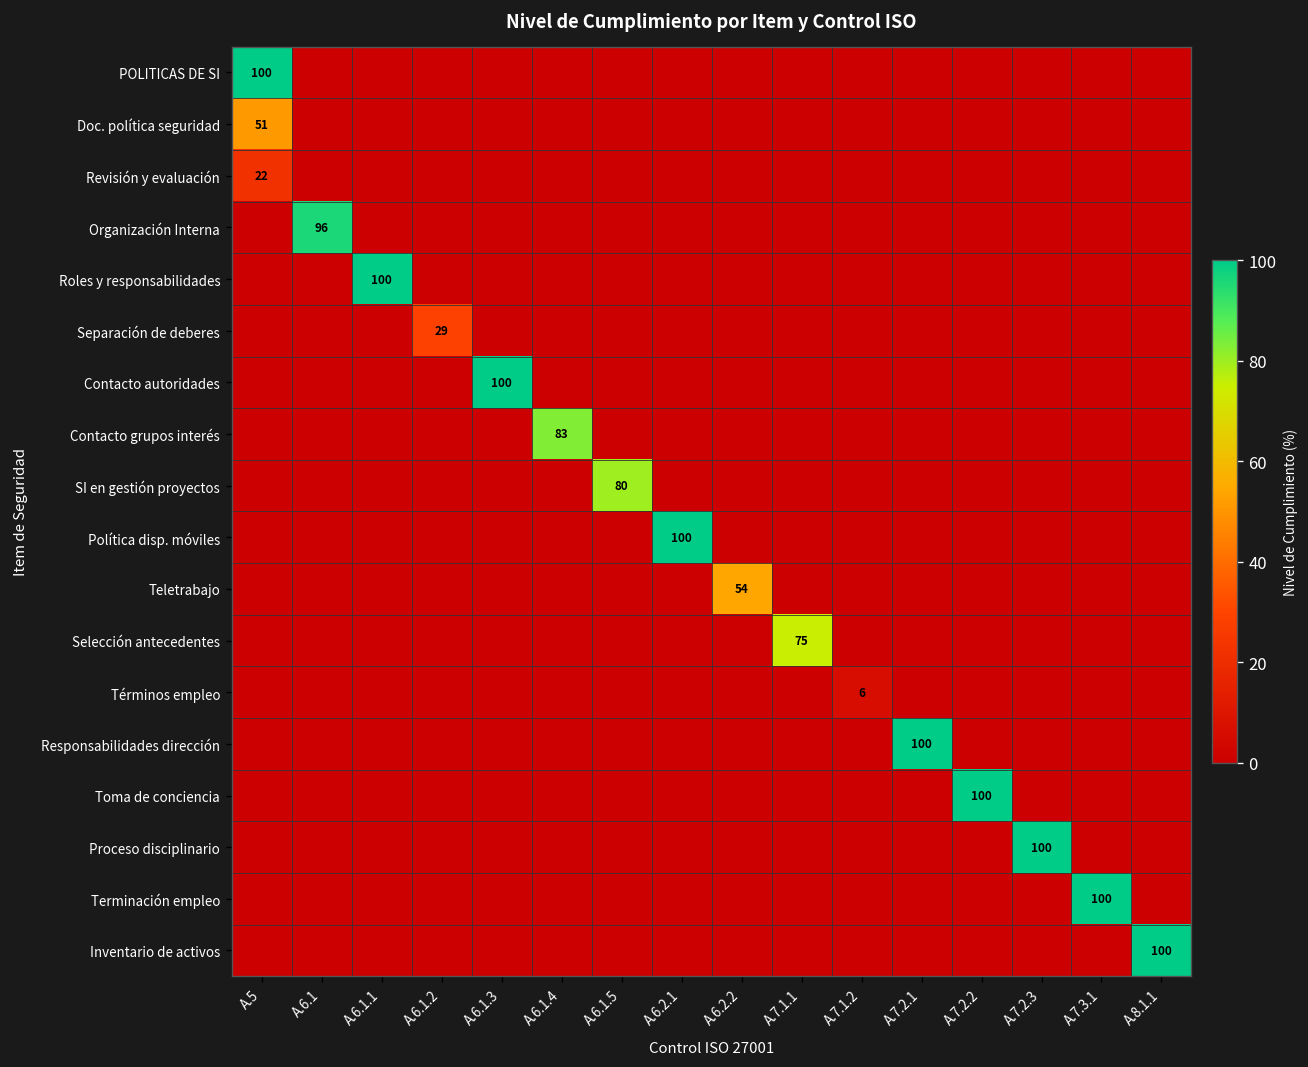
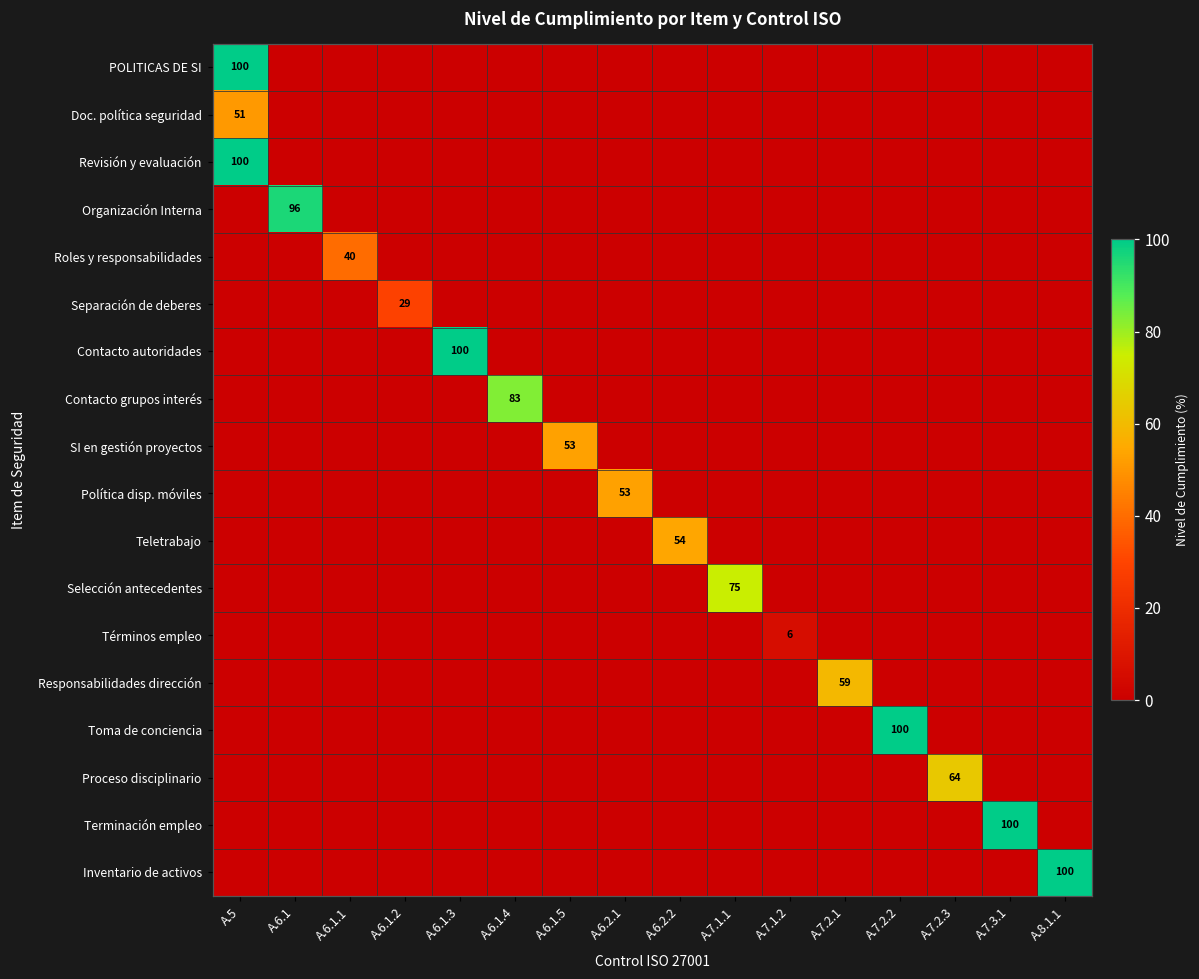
Revisión y evaluación, A.5: 22 -> 100
Roles y responsabilidades, A.6.1.1: 100 -> 40
SI en gestión proyectos, A.6.1.5: 80 -> 53
Política disp. móviles, A.6.2.1: 100 -> 53
Responsabilidades dirección, A.7.2.1: 100 -> 59
Proceso disciplinario, A.7.2.3: 100 -> 64
